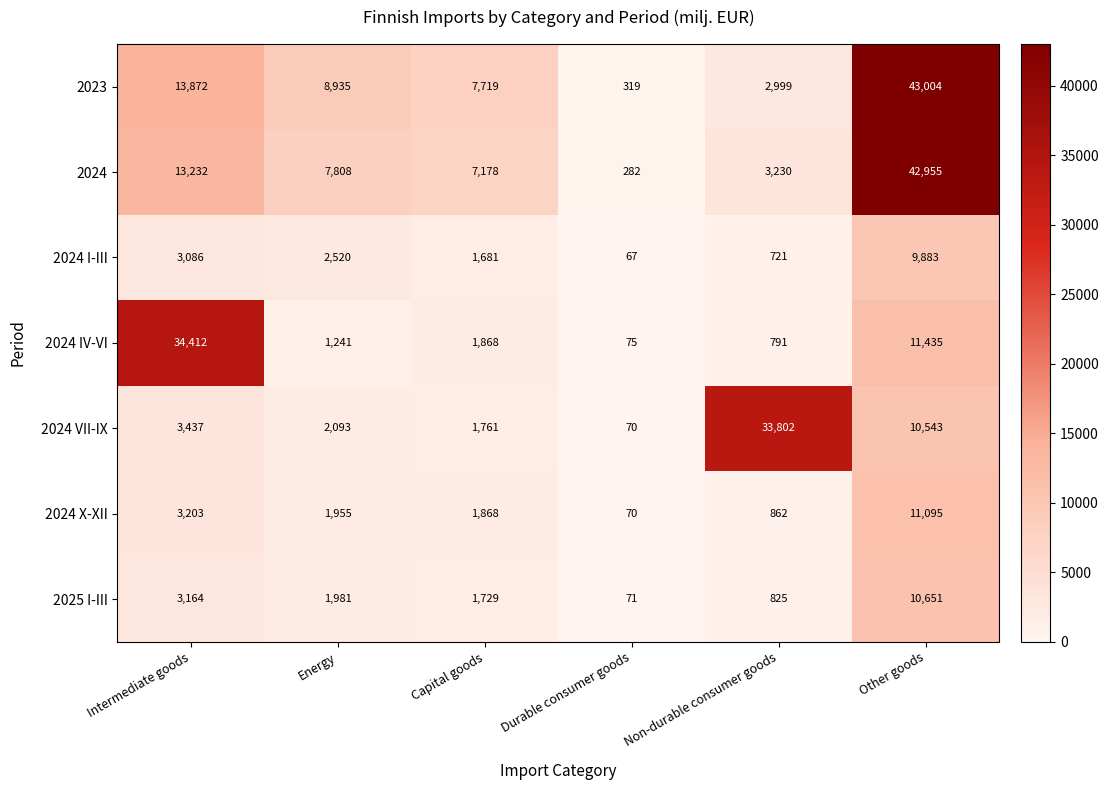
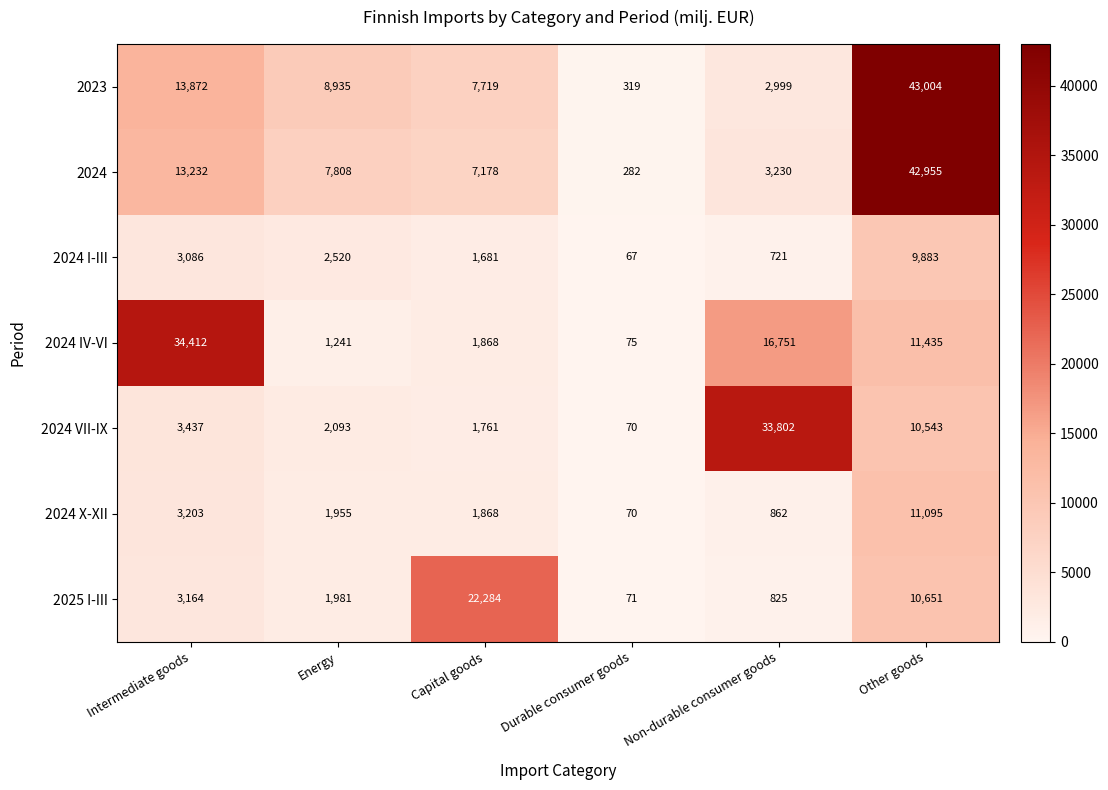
2024 IV-VI, Non-durable consumer goods: 791 -> 16,751
2025 I-III, Capital goods: 1,729 -> 22,284
